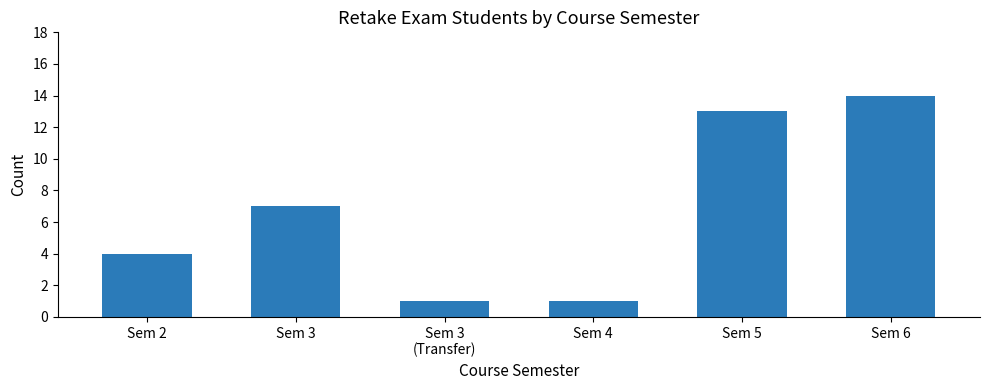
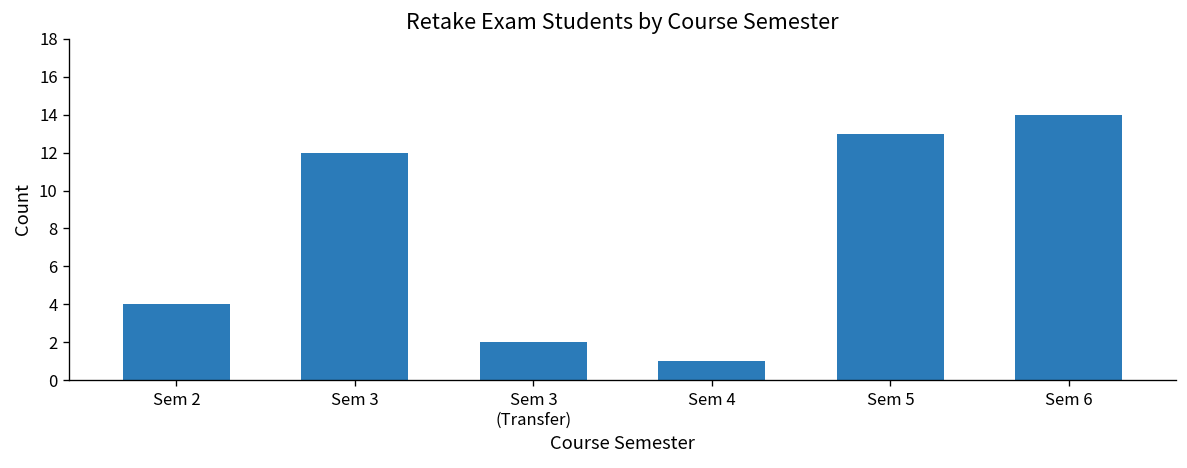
Sem 3: 7 -> 12
Sem 3 (Transfer): 1 -> 2
